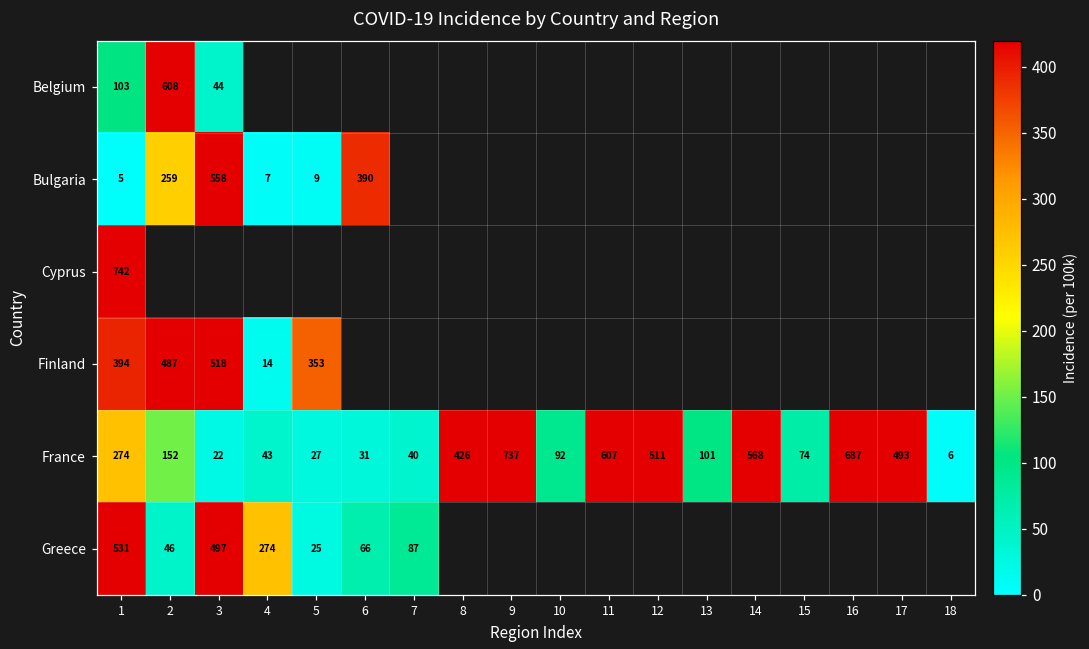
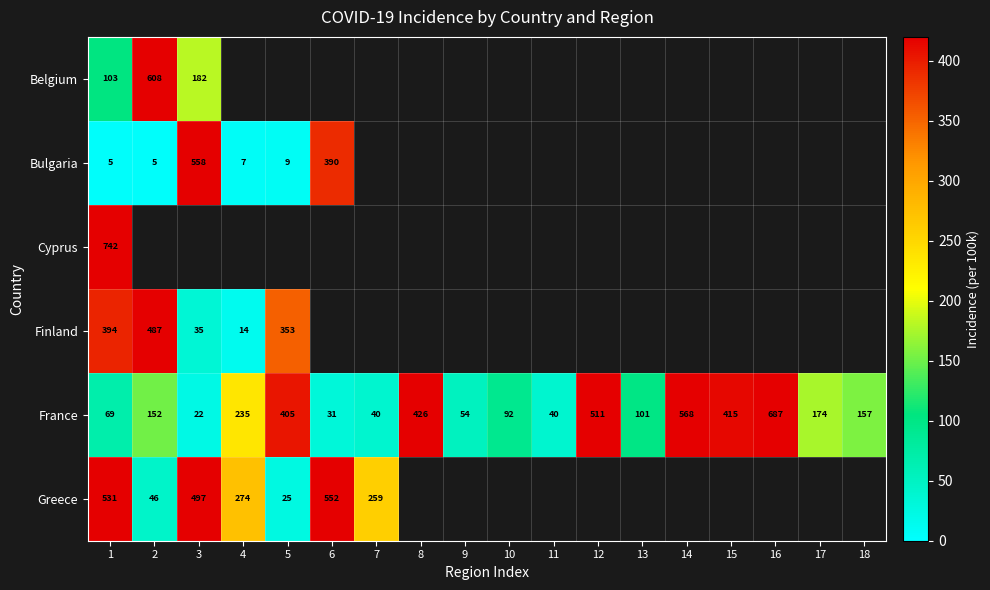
Belgium, 3: 44 -> 182
Bulgaria, 2: 259 -> 5
Finland, 3: 518 -> 35
France, 1: 274 -> 69
France, 4: 43 -> 235
France, 5: 27 -> 405
France, 9: 737 -> 54
France, 11: 607 -> 40
France, 15: 74 -> 415
France, 17: 493 -> 174
France, 18: 6 -> 157
Greece, 6: 66 -> 552
Greece, 7: 87 -> 259
